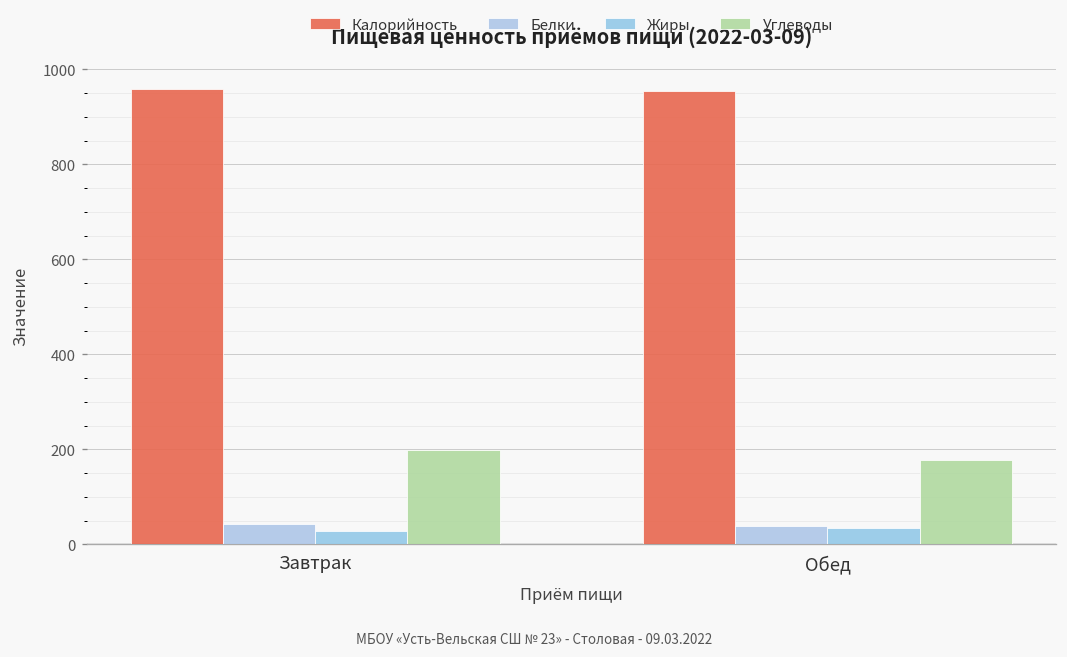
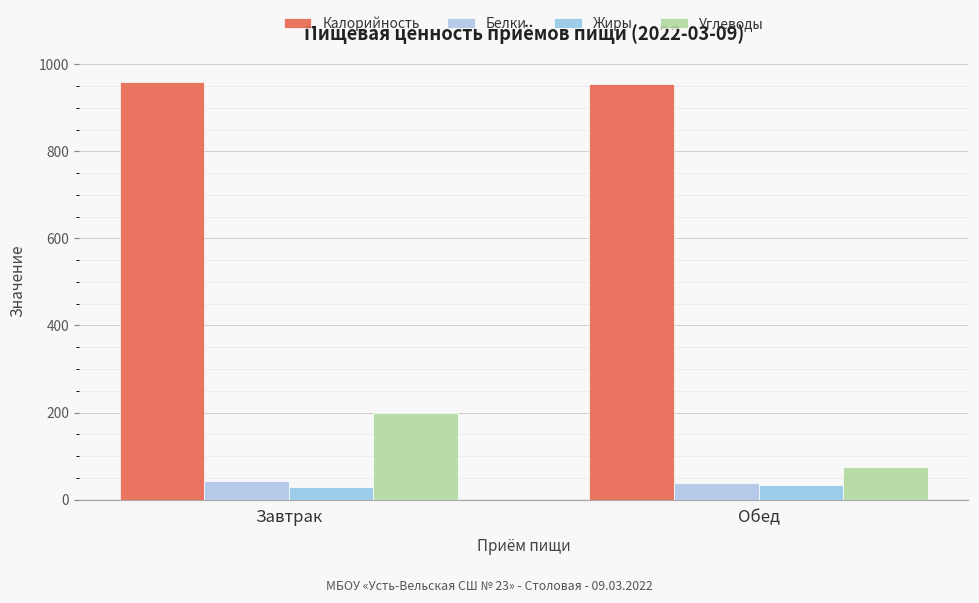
Углеводы, Обед: 180 -> 70
